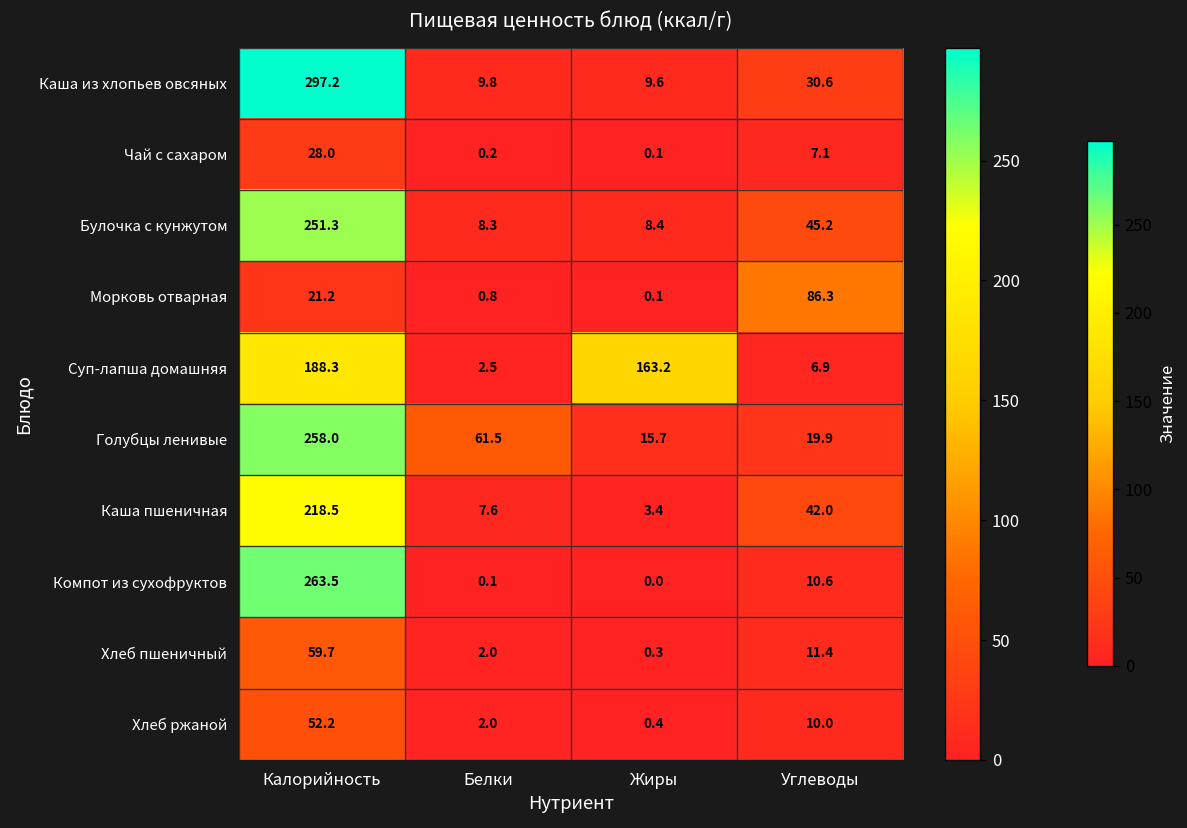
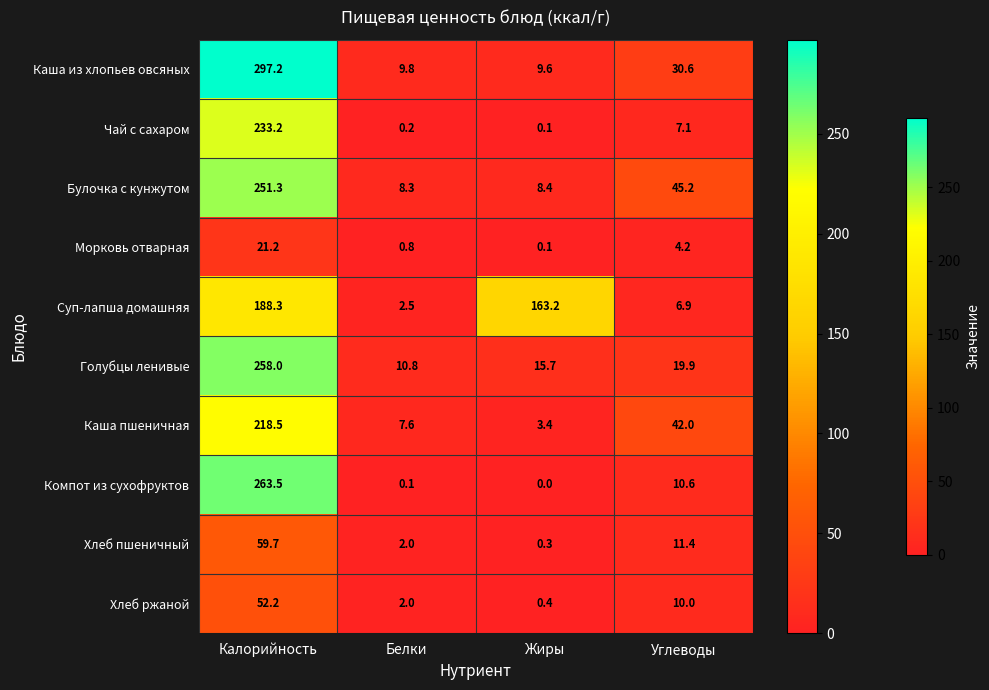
Чай с сахаром, Калорийность: 28.0 -> 233.2
Морковь отварная, Углеводы: 86.3 -> 4.2
Голубцы ленивые, Белки: 61.5 -> 10.8
